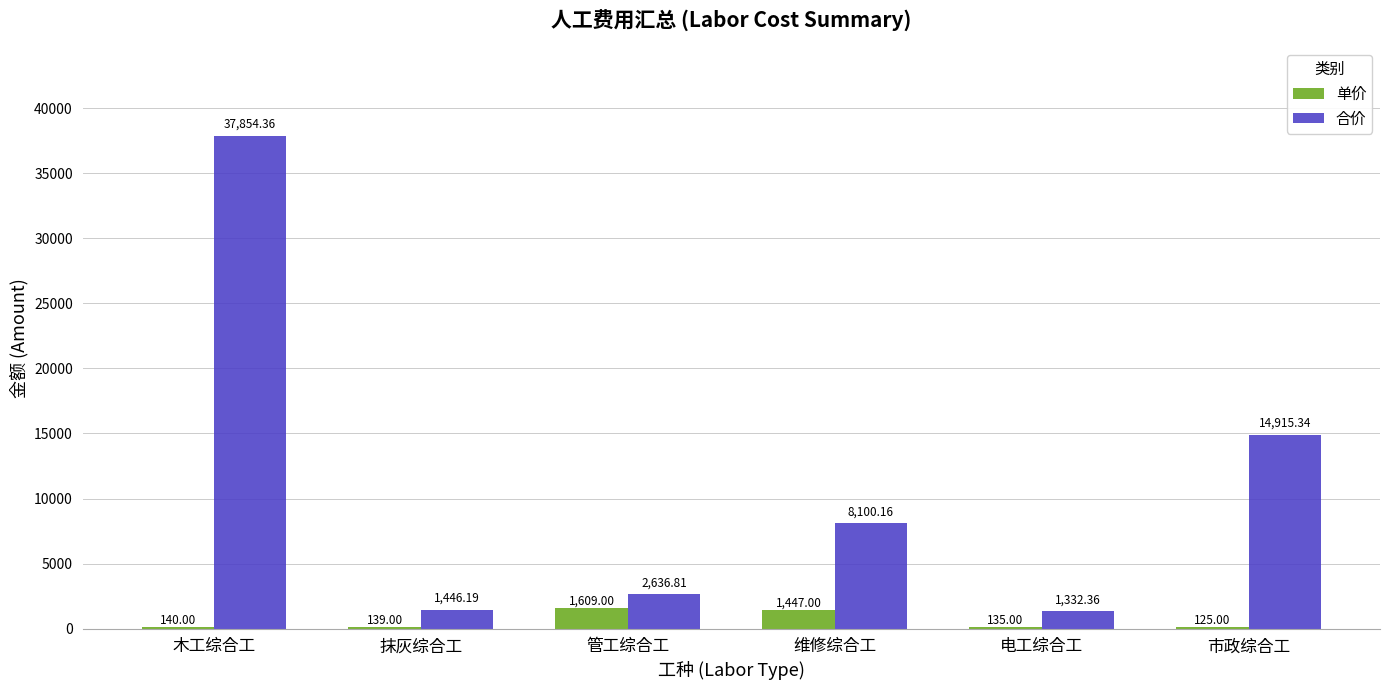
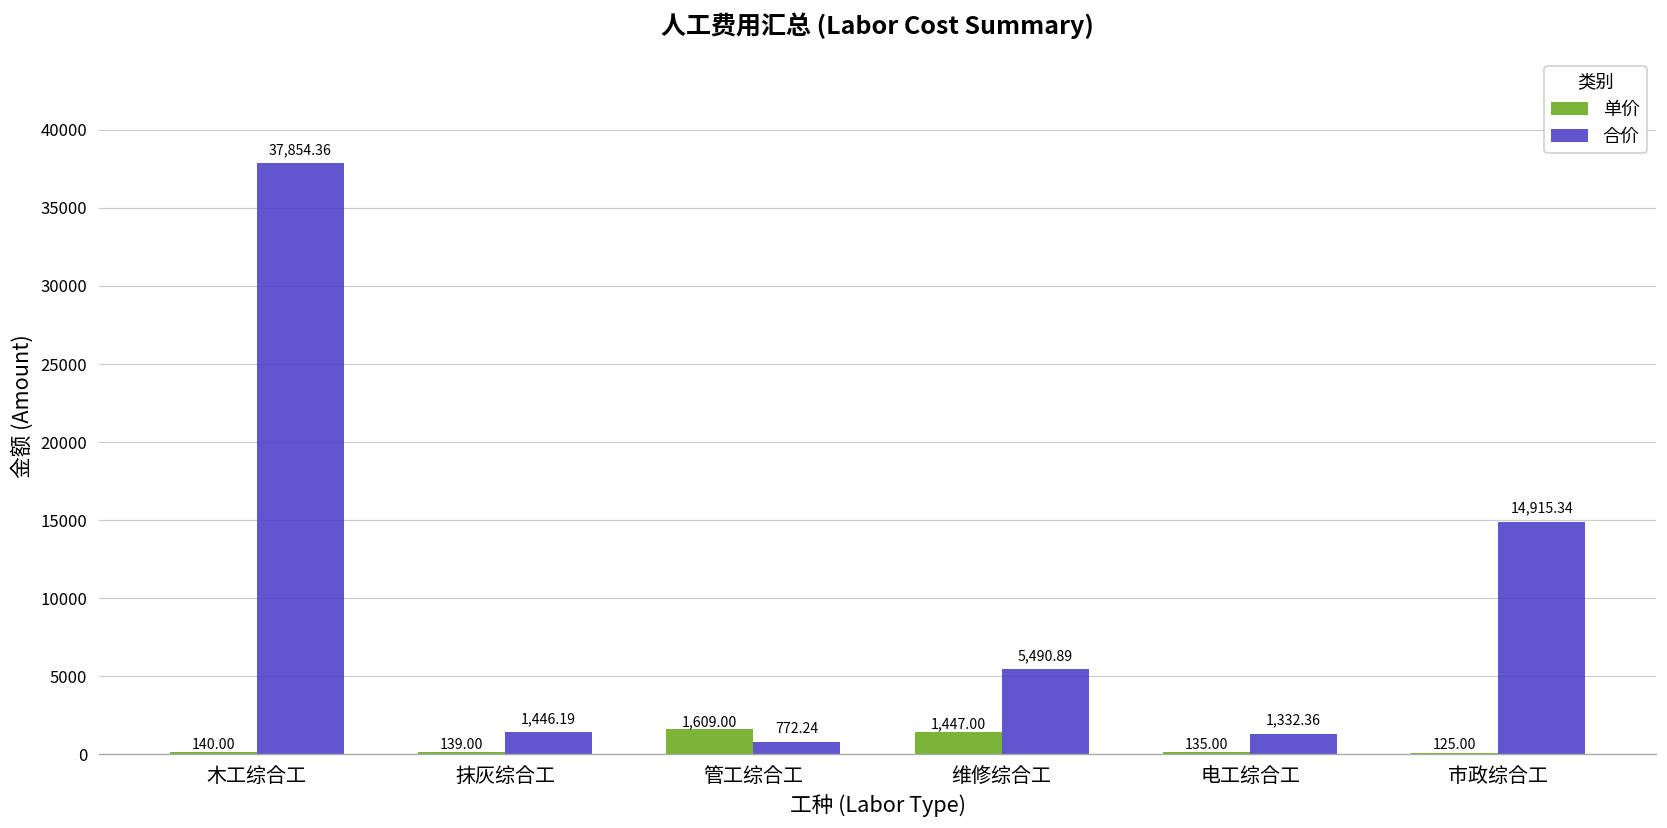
合价, 管工综合工: 2,636.81 -> 772.24
合价, 维修综合工: 8,100.16 -> 5,490.89
